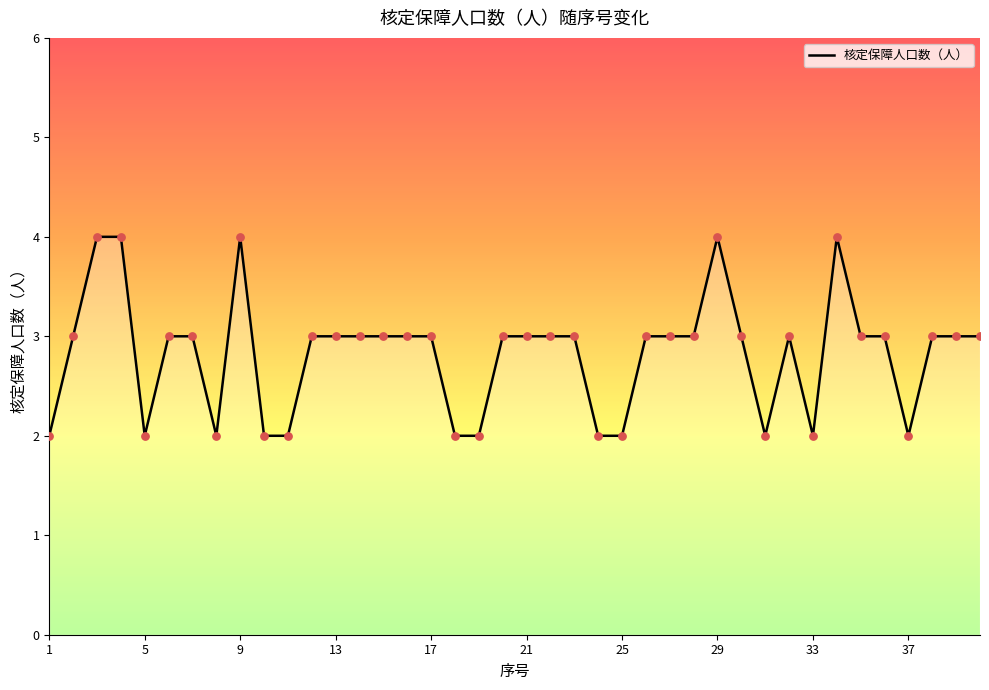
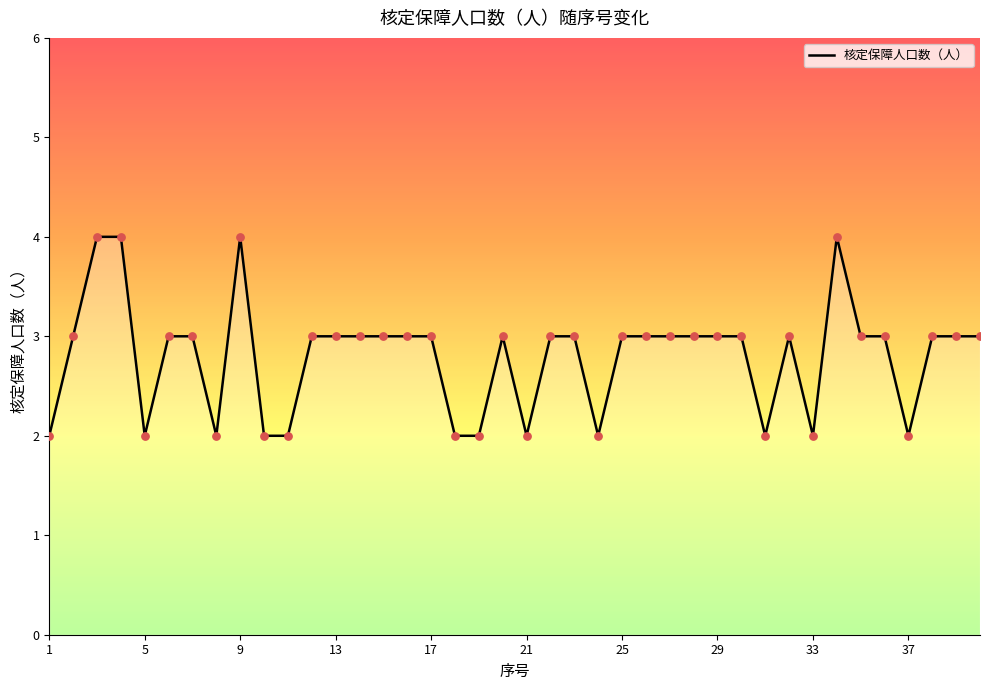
21: 3 -> 2
25: 2 -> 3
29: 4 -> 3
